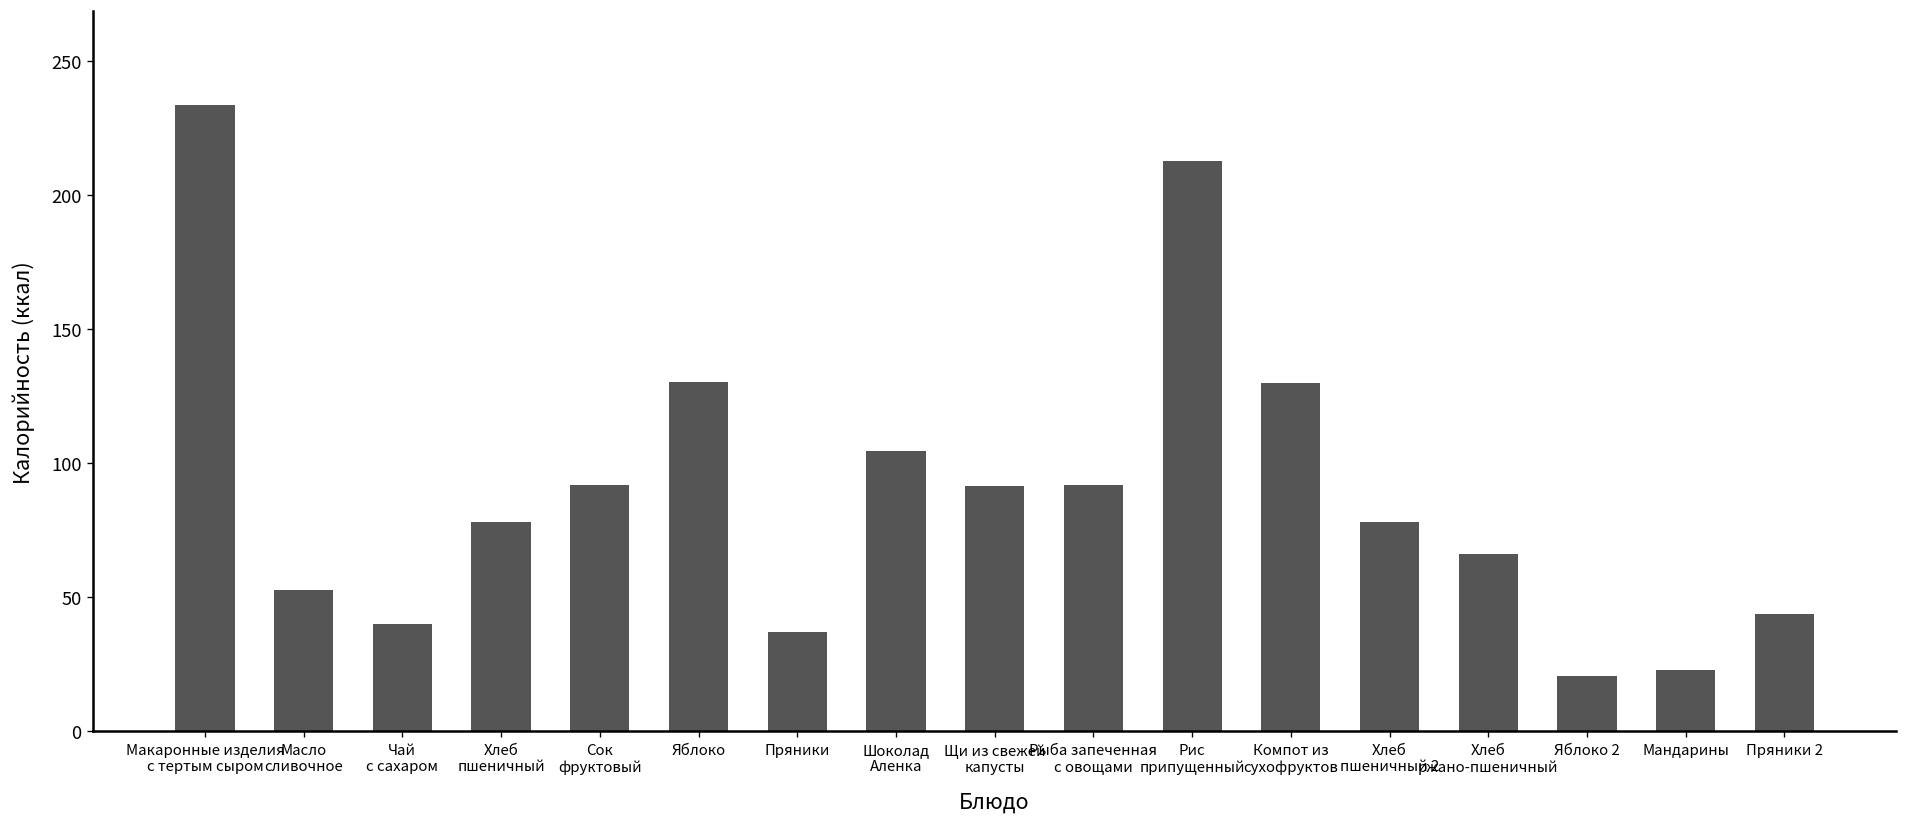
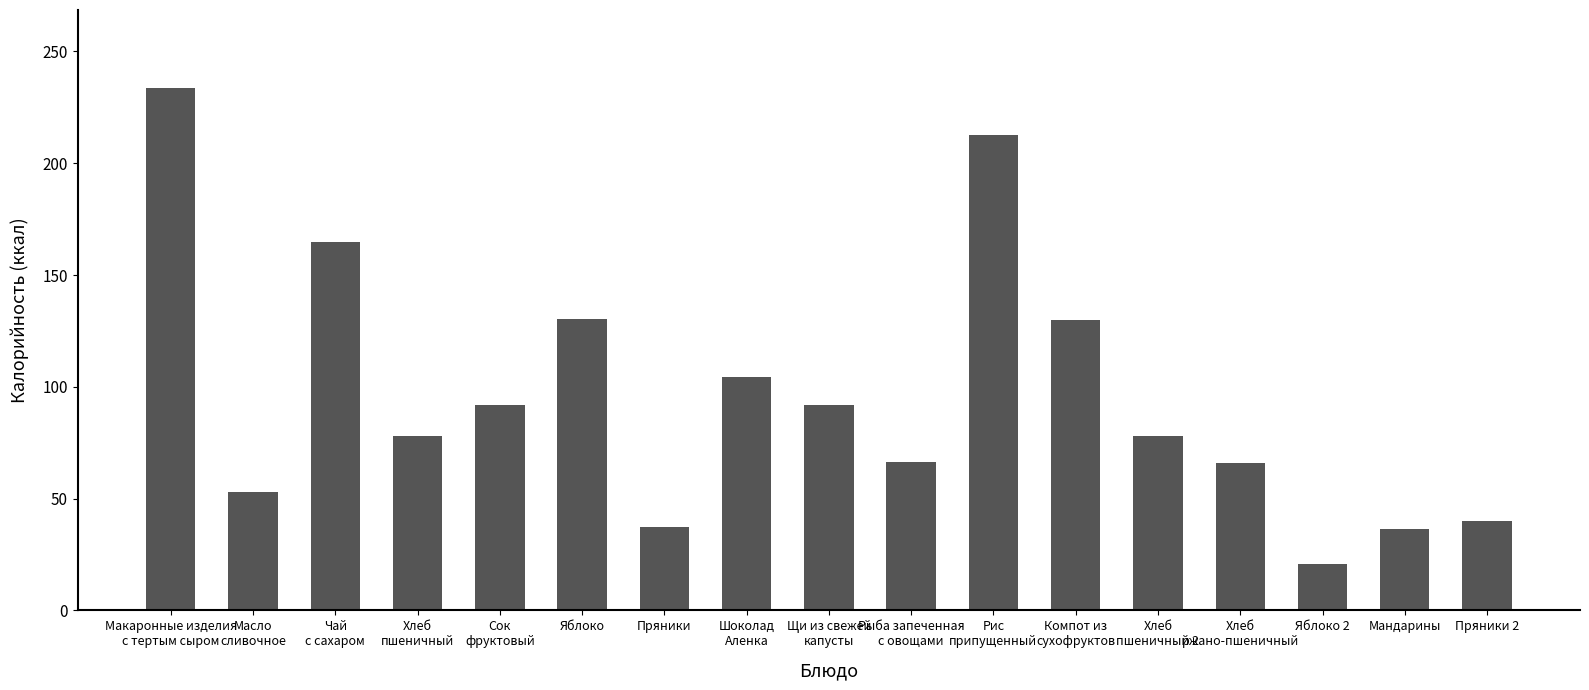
Чай с сахаром: 40 -> 165
Рыба запеченная с овощами: 92 -> 67
Мандарины: 23 -> 36
Пряники 2: 44 -> 40
